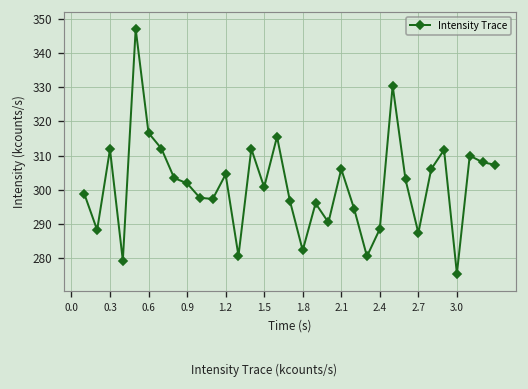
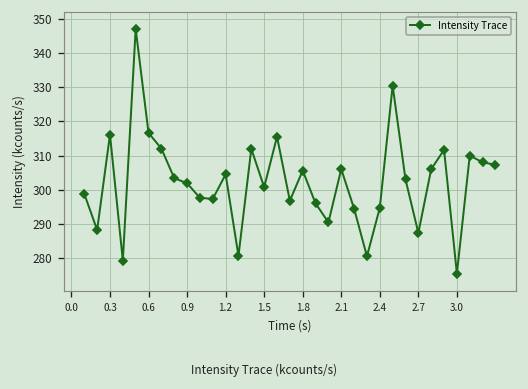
0.3: 312 -> 316
1.8: 282 -> 306
2.4: 289 -> 295
